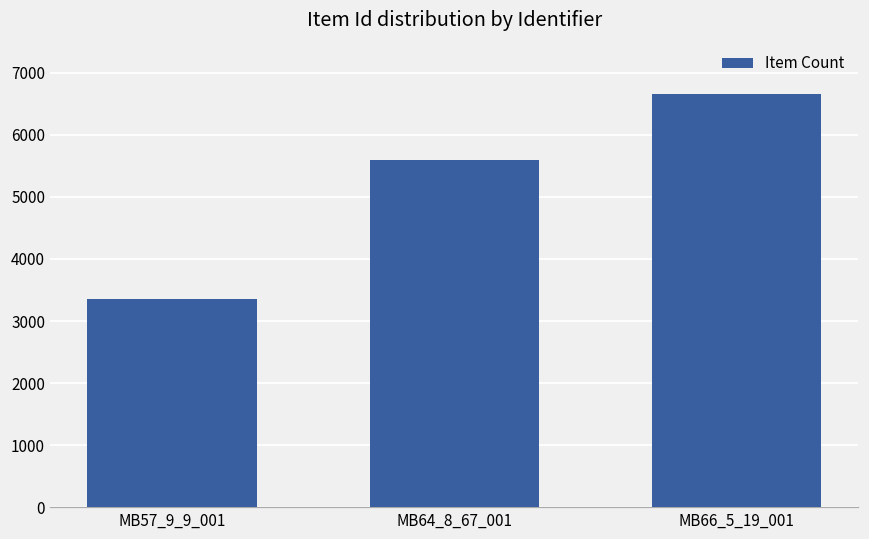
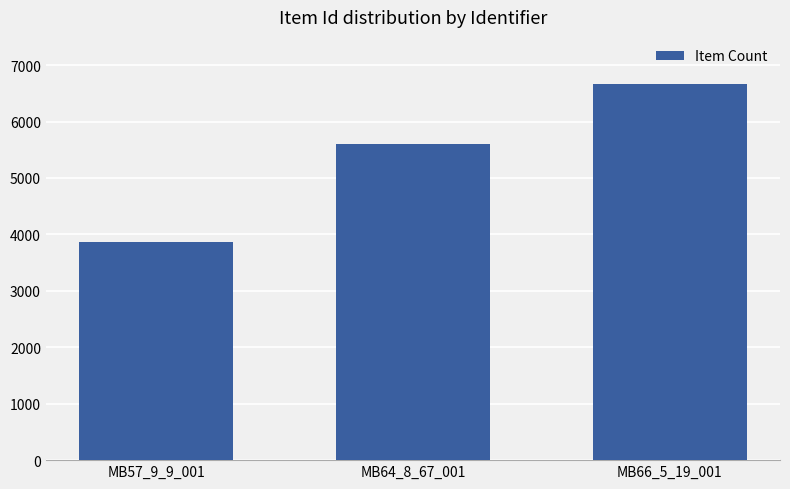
MB57_9_9_001: 3400 -> 3900
